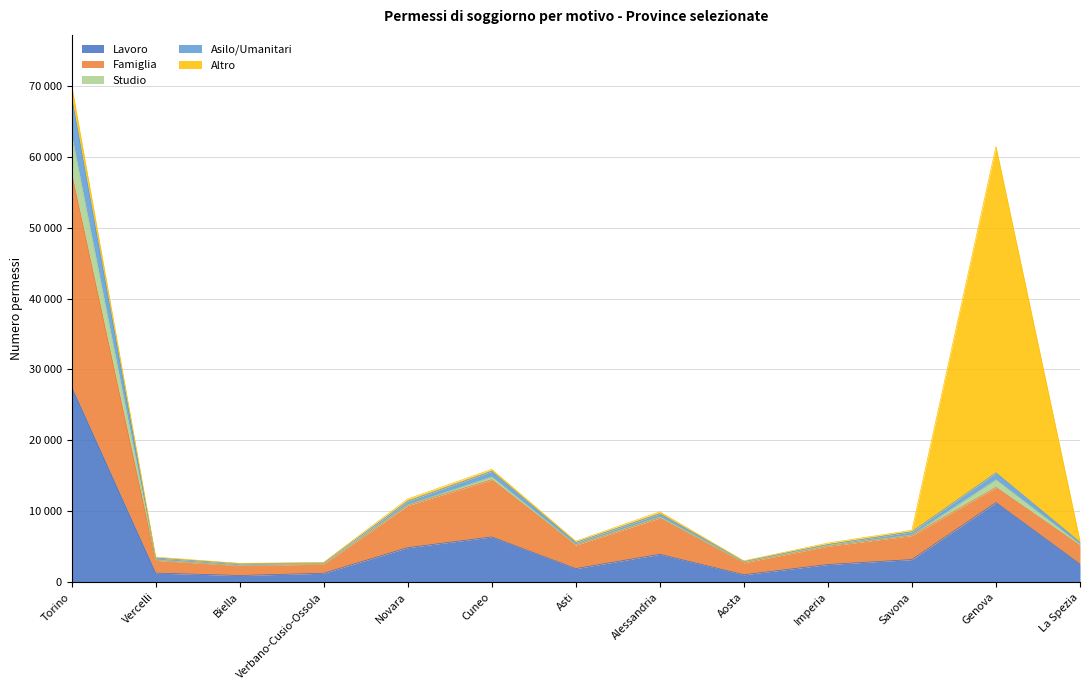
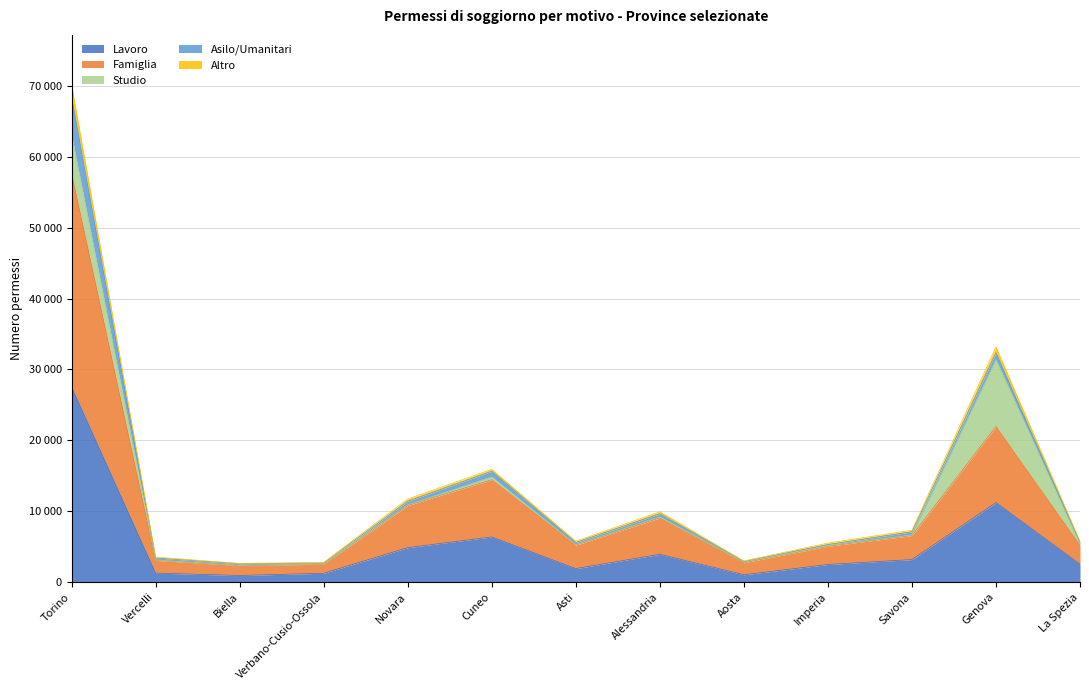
Famiglia, Genova: 2000 -> 11000
Studio, Genova: 1000 -> 9000
Altro, Genova: 46000 -> 1000
